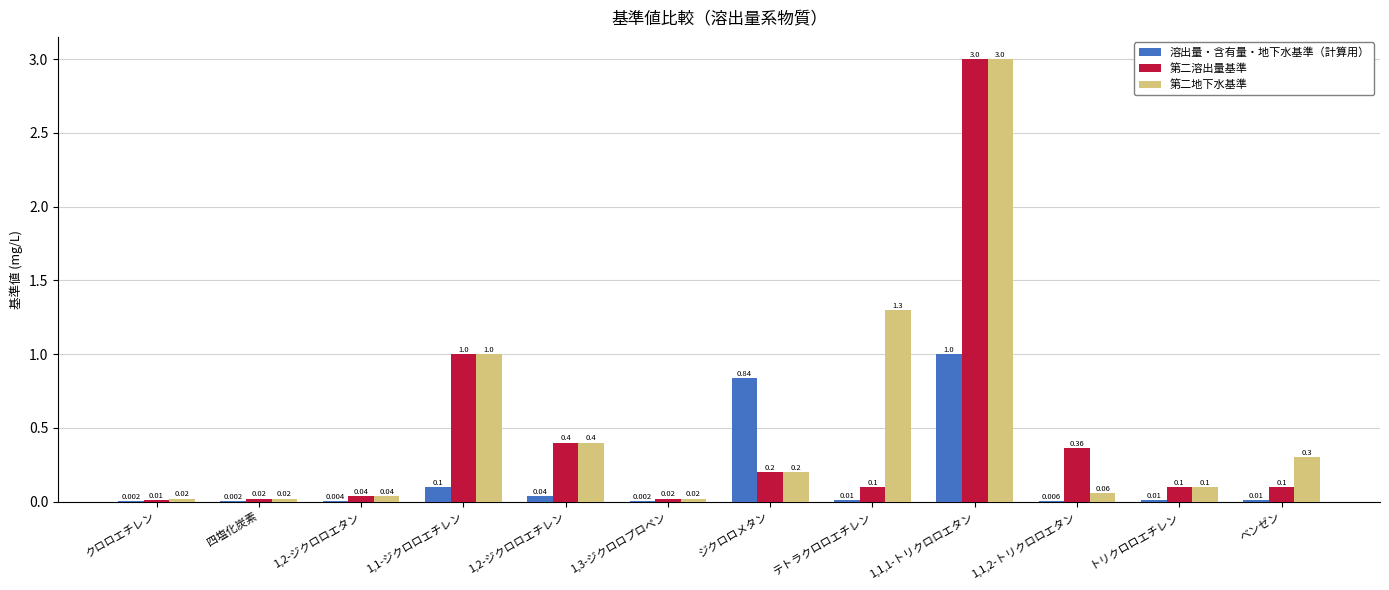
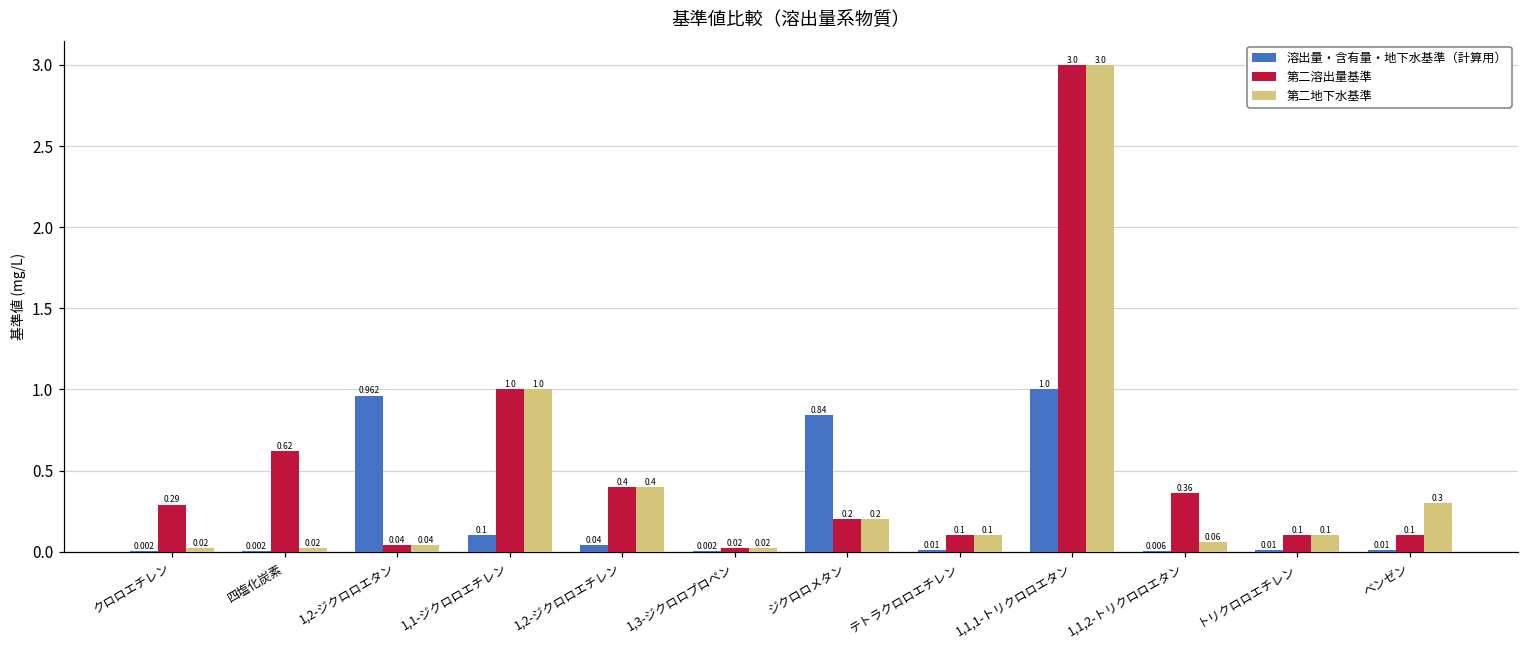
第二溶出量基準, クロロエチレン: 0.01 -> 0.29
第二溶出量基準, 四塩化炭素: 0.02 -> 0.62
溶出量・含有量・地下水基準（計算用）, 1,2-ジクロロエタン: 0.004 -> 0.962
第二地下水基準, テトラクロロエチレン: 1.3 -> 0.1
